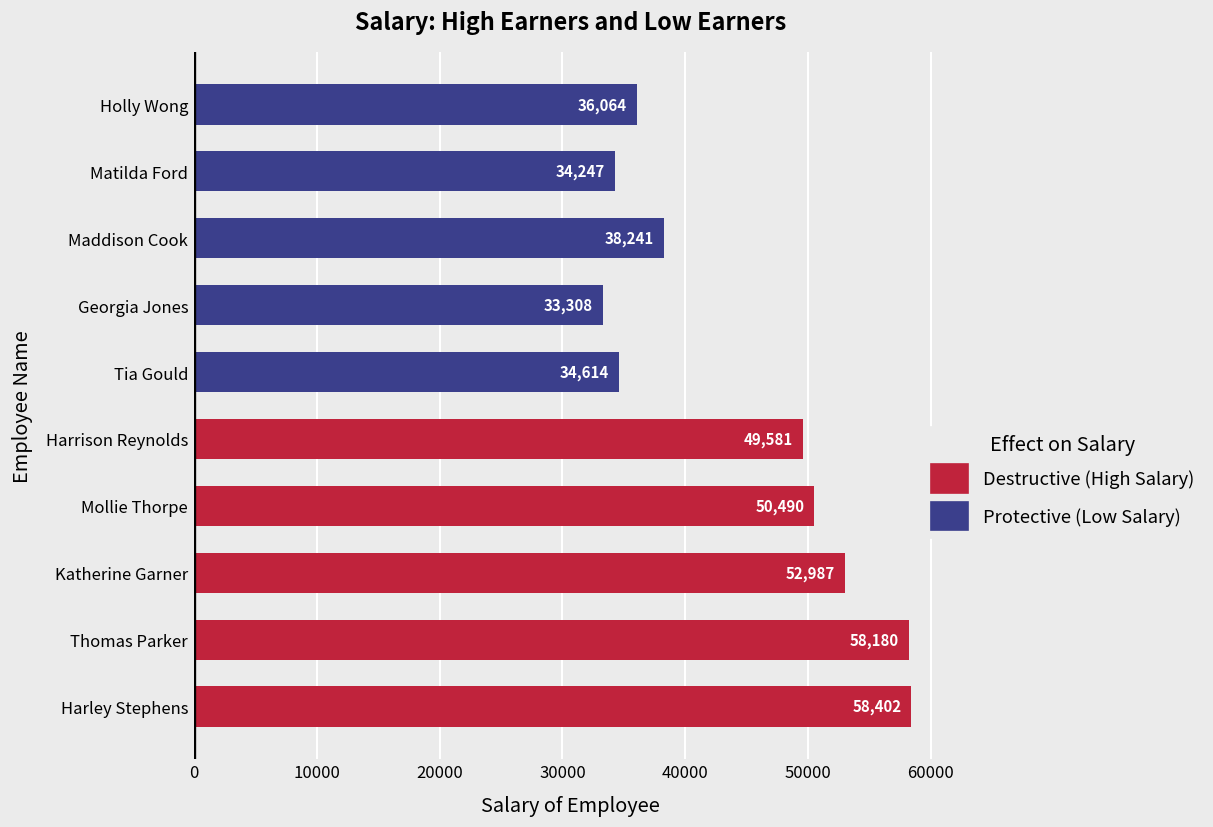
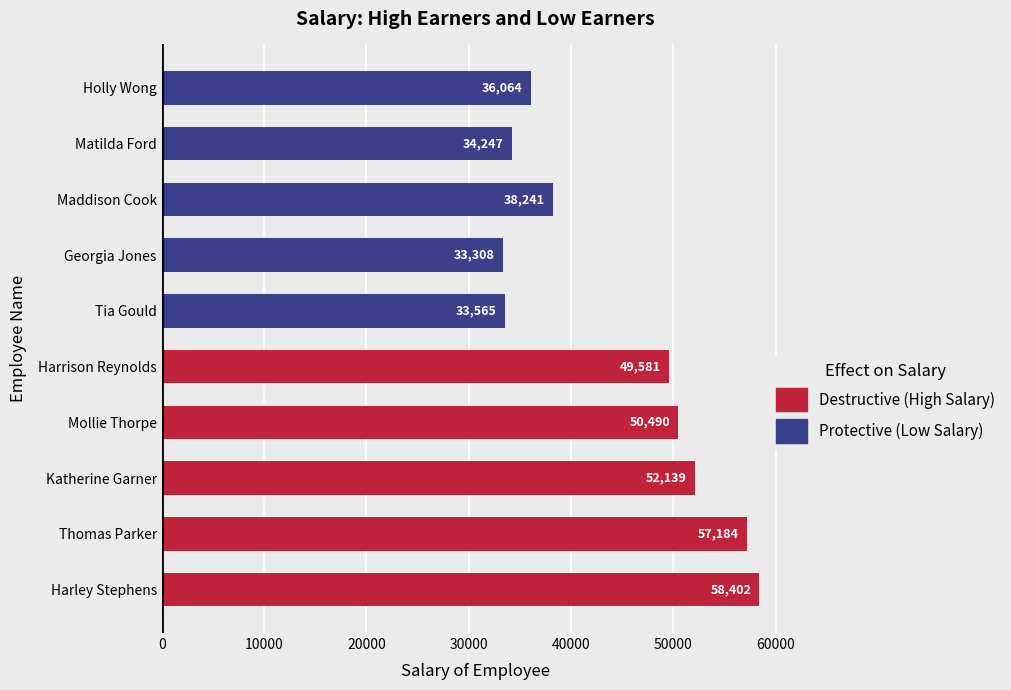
Protective (Low Salary), Tia Gould: 34,614 -> 33,565
Destructive (High Salary), Katherine Garner: 52,987 -> 52,139
Destructive (High Salary), Thomas Parker: 58,180 -> 57,184
